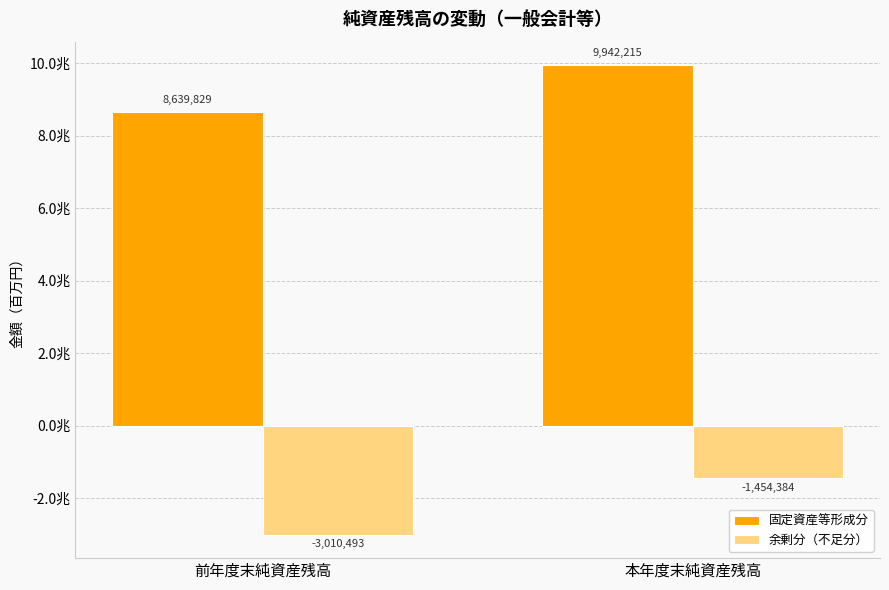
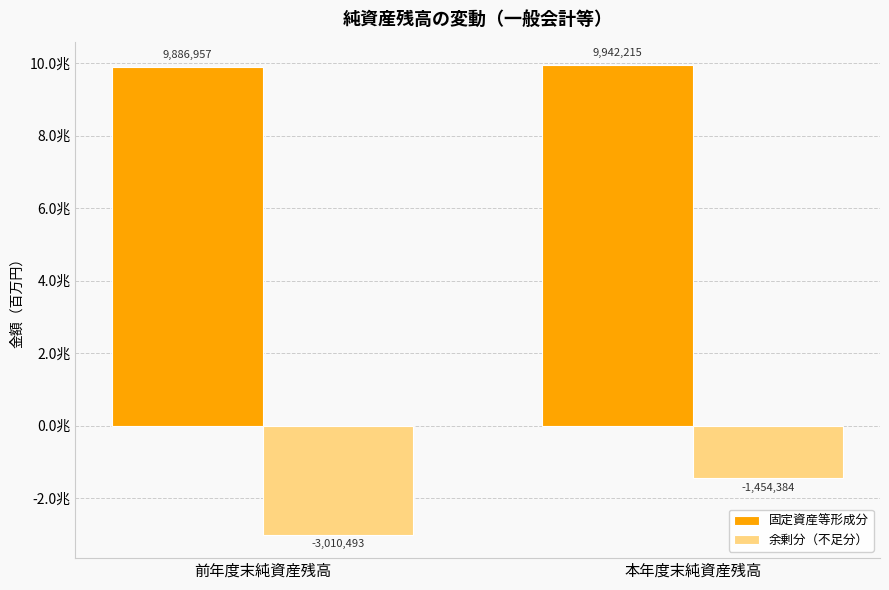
固定資産等形成分, 前年度末純資産残高: 8,639,829 -> 9,886,957
